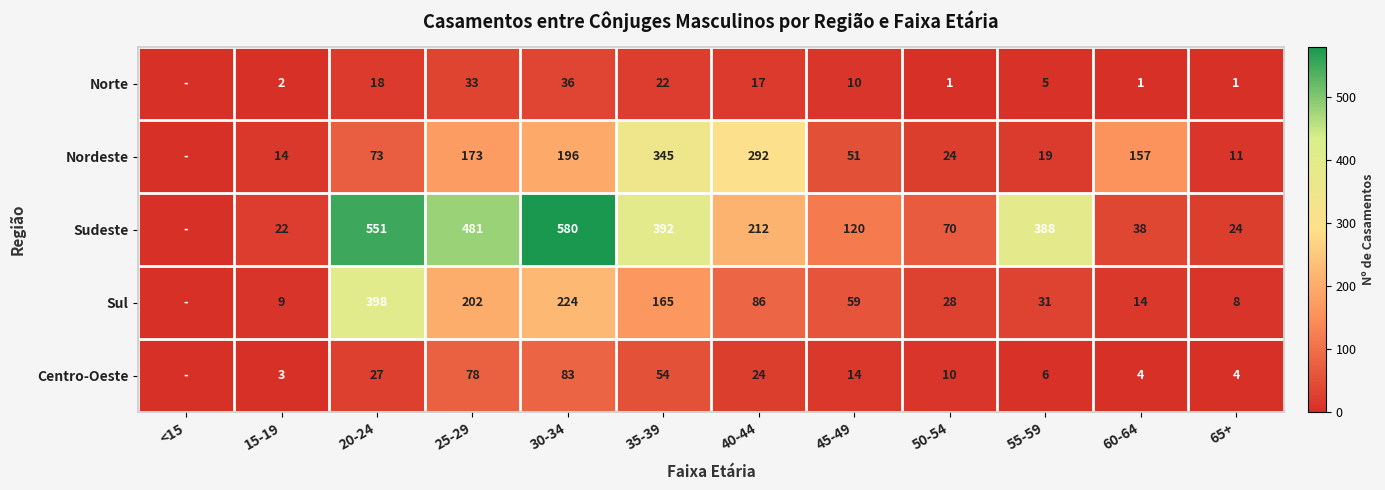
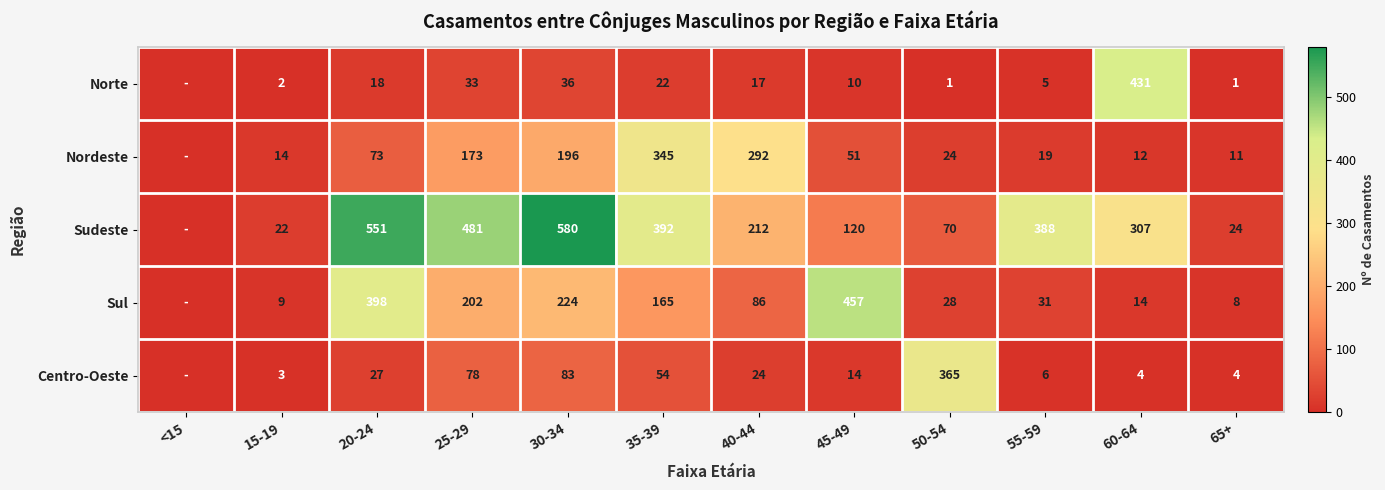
Norte, 60-64: 1 -> 431
Nordeste, 60-64: 157 -> 12
Sudeste, 60-64: 38 -> 307
Sul, 45-49: 59 -> 457
Centro-Oeste, 50-54: 10 -> 365
